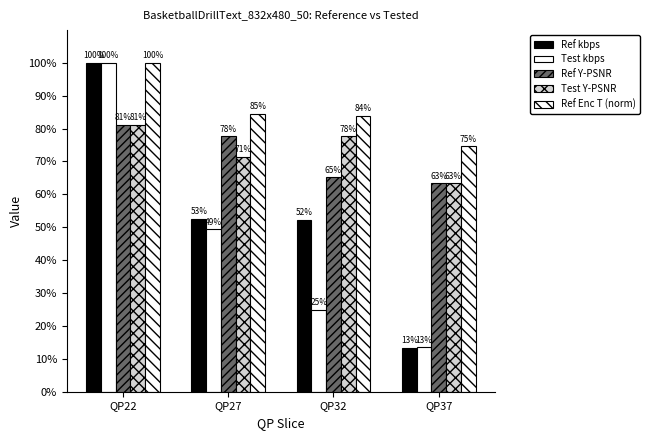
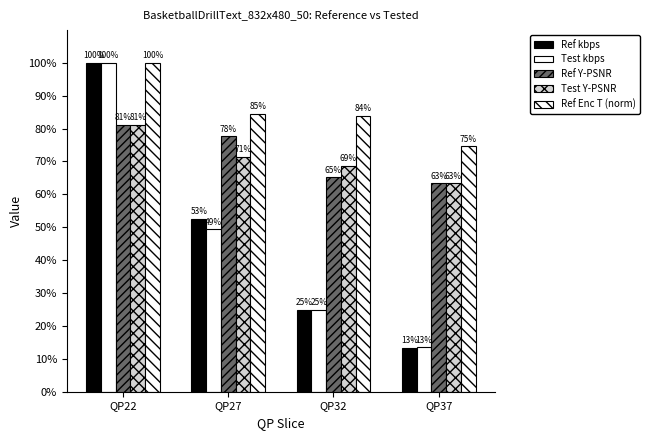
Ref kbps, QP32: 52% -> 25%
Test Y-PSNR, QP32: 78% -> 69%
